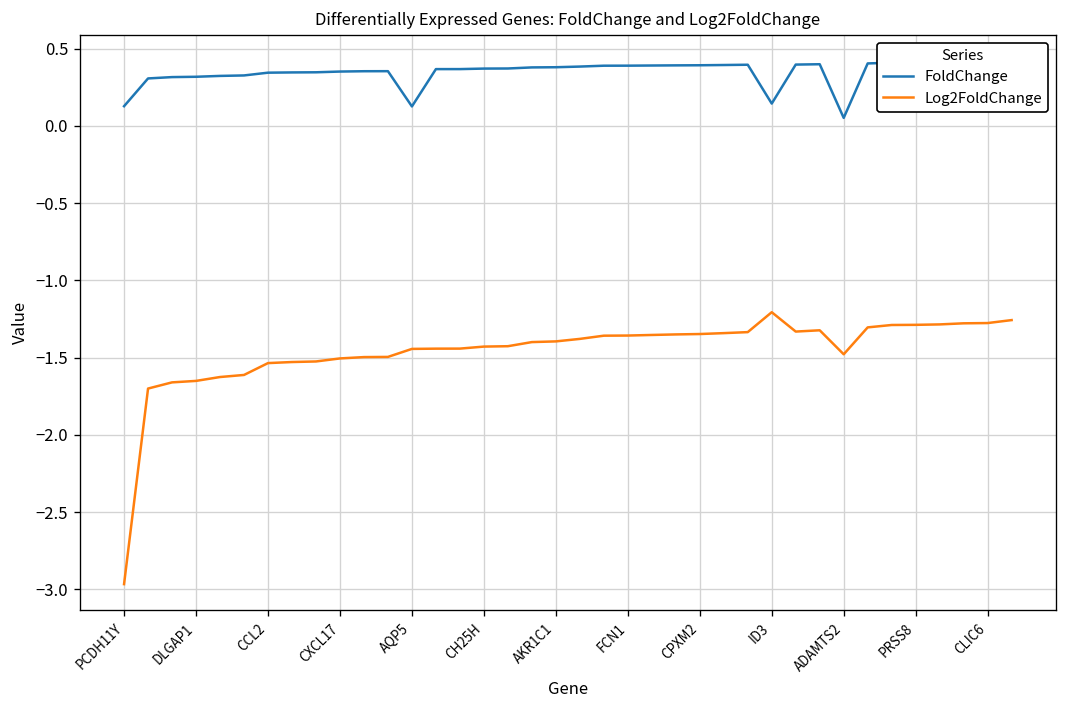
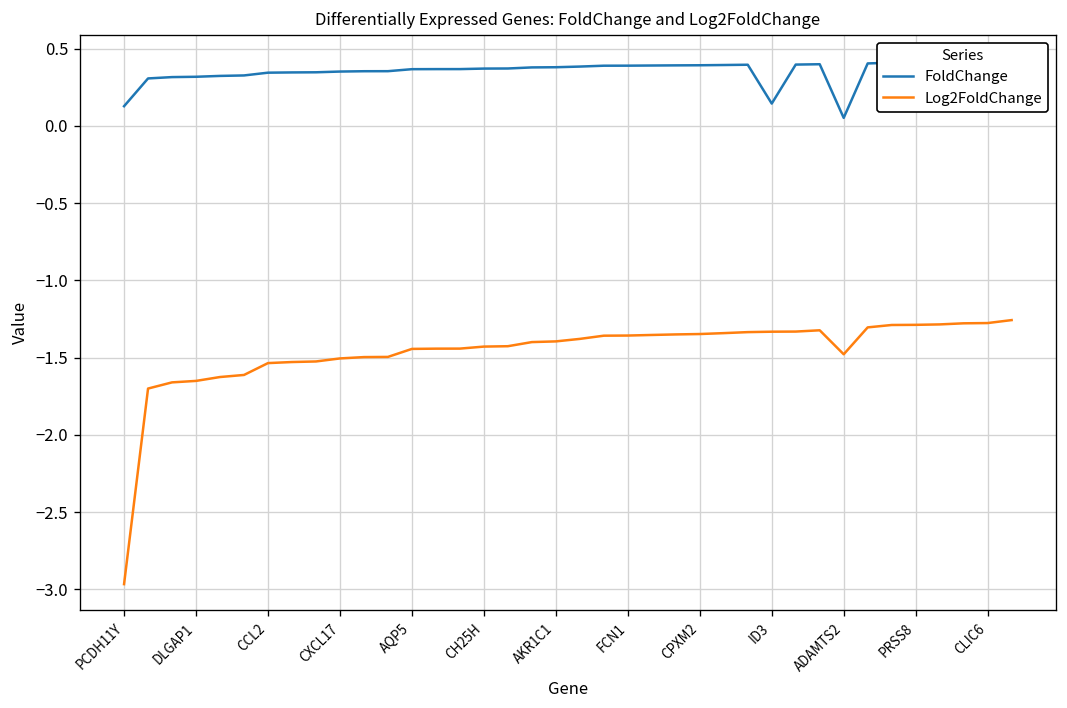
FoldChange, AQP5: 0.13 -> 0.37
Log2FoldChange, ID3: -1.21 -> -1.33
